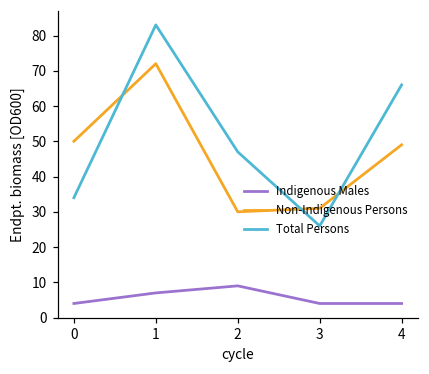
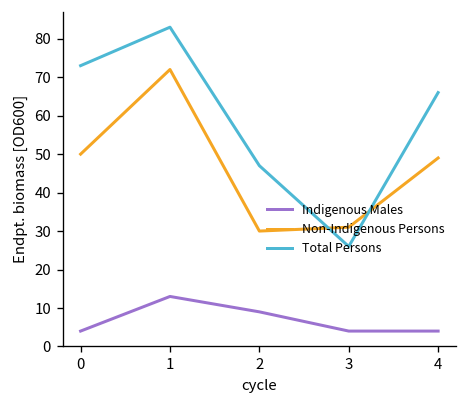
Total Persons, 0: 34 -> 73
Indigenous Males, 1: 7 -> 13
